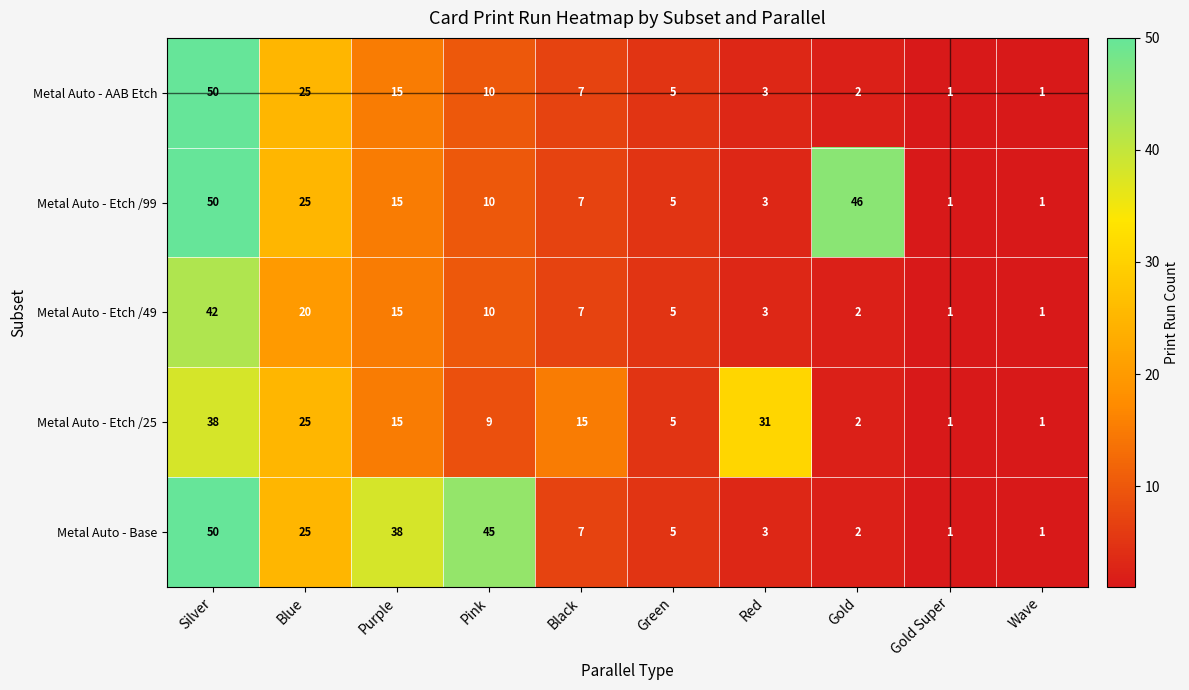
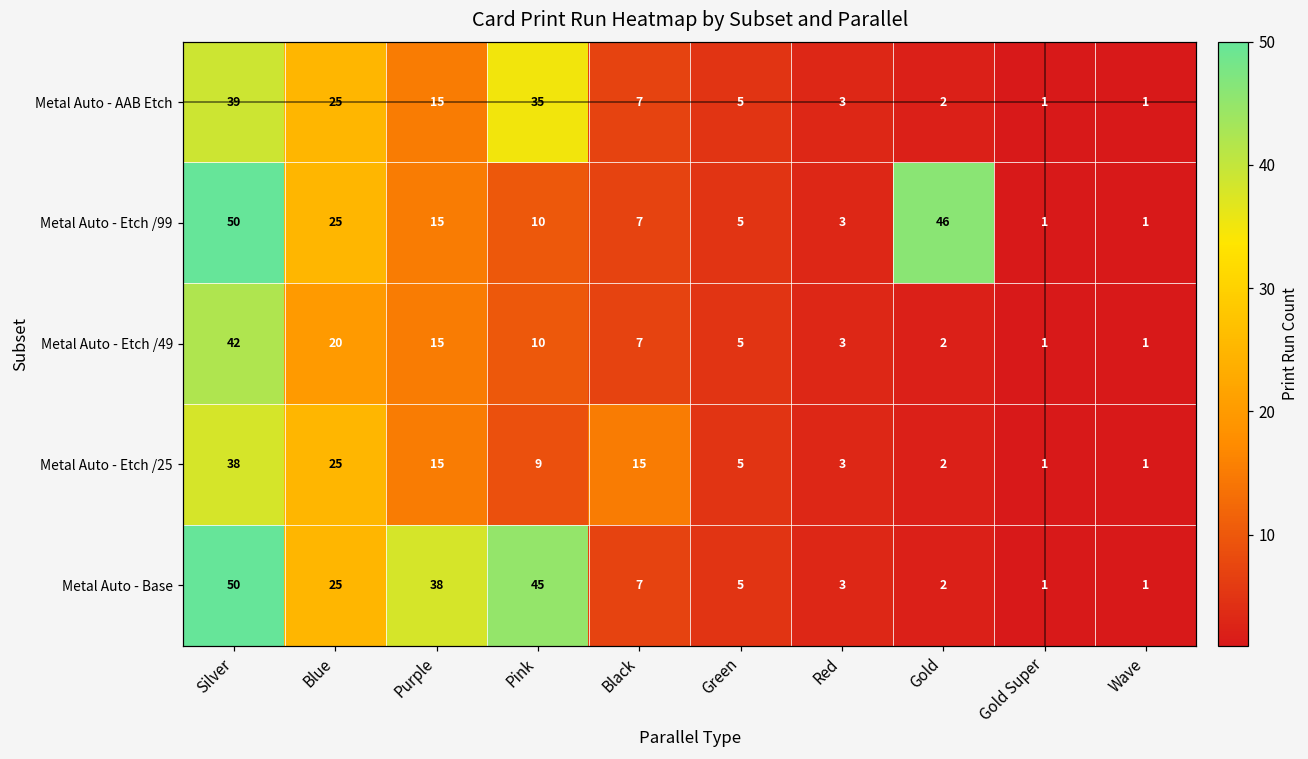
Metal Auto - AAB Etch, Silver: 50 -> 39
Metal Auto - AAB Etch, Pink: 10 -> 35
Metal Auto - Etch /25, Red: 31 -> 3
